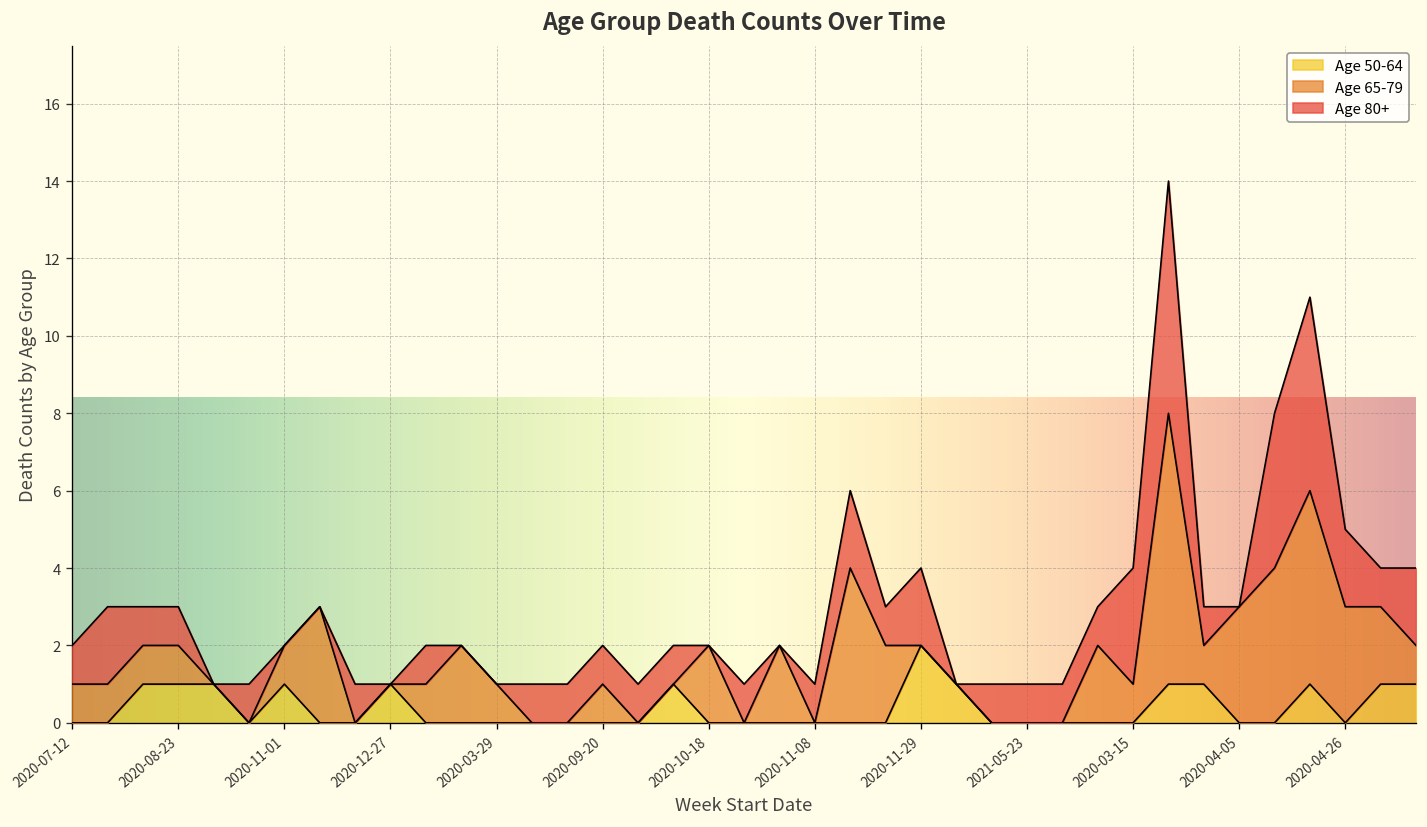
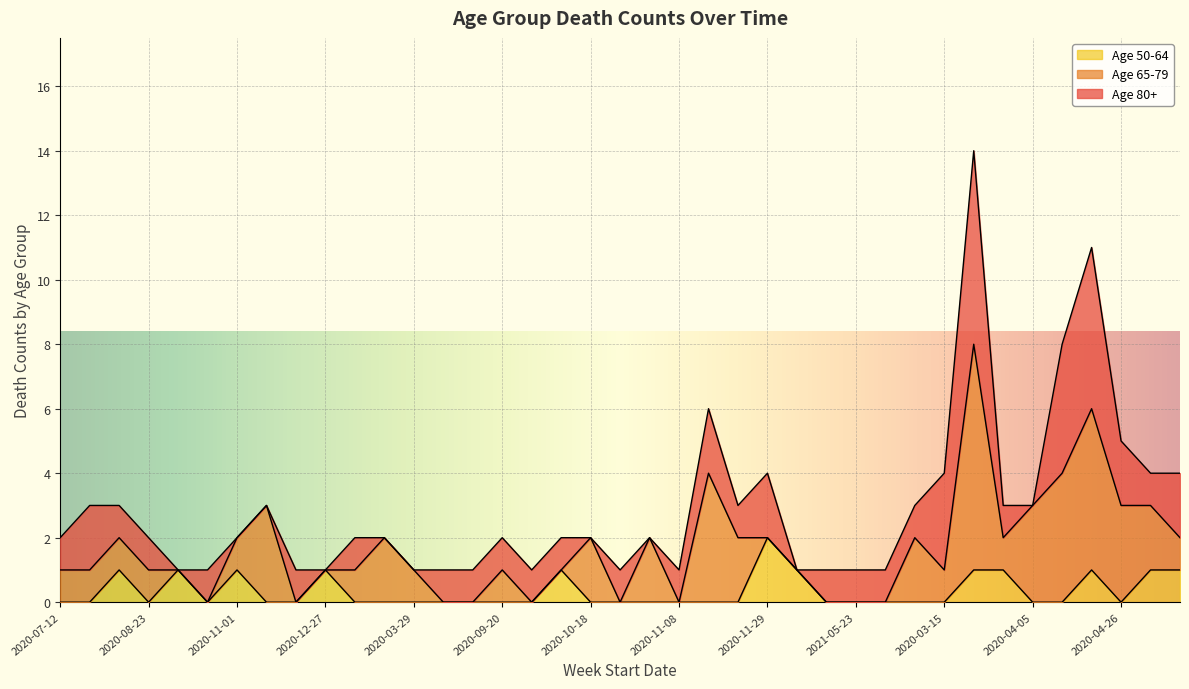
Age 50-64, 2020-08-23: 1 -> 0
